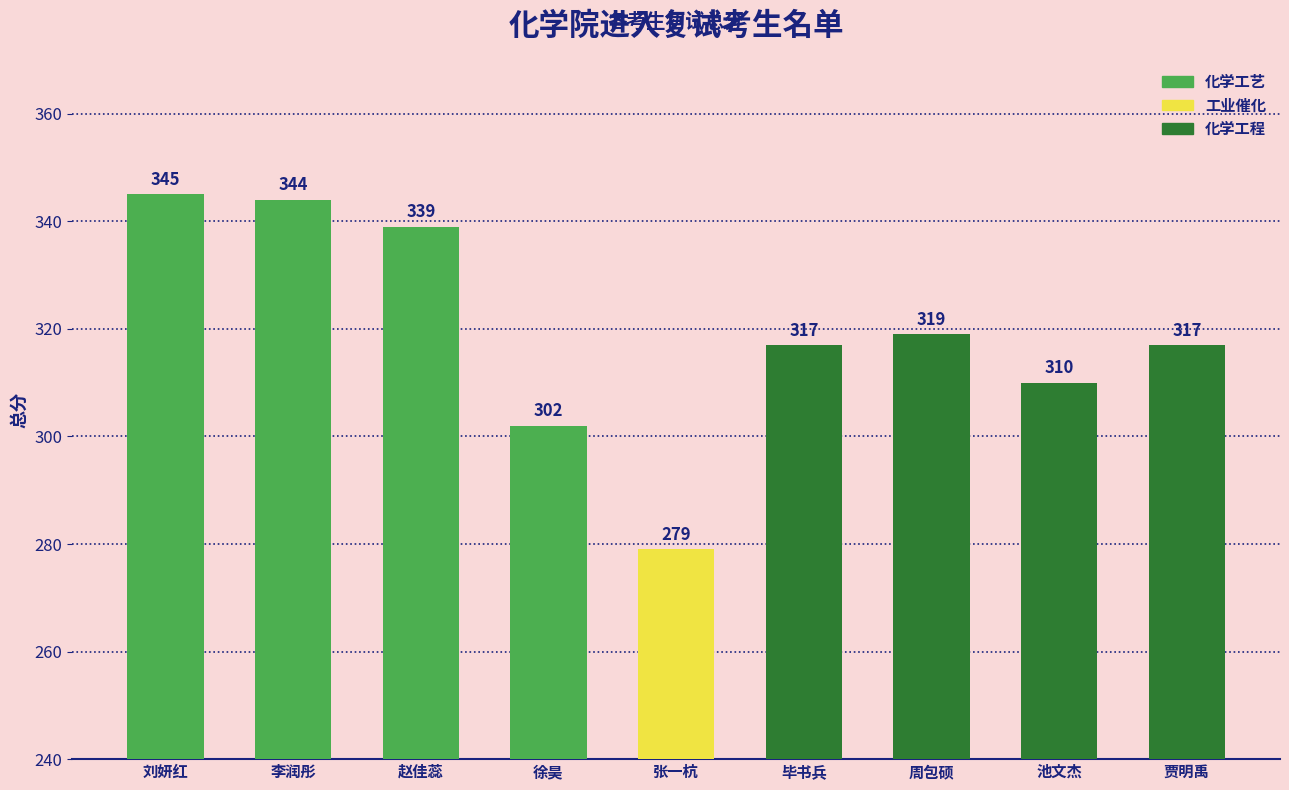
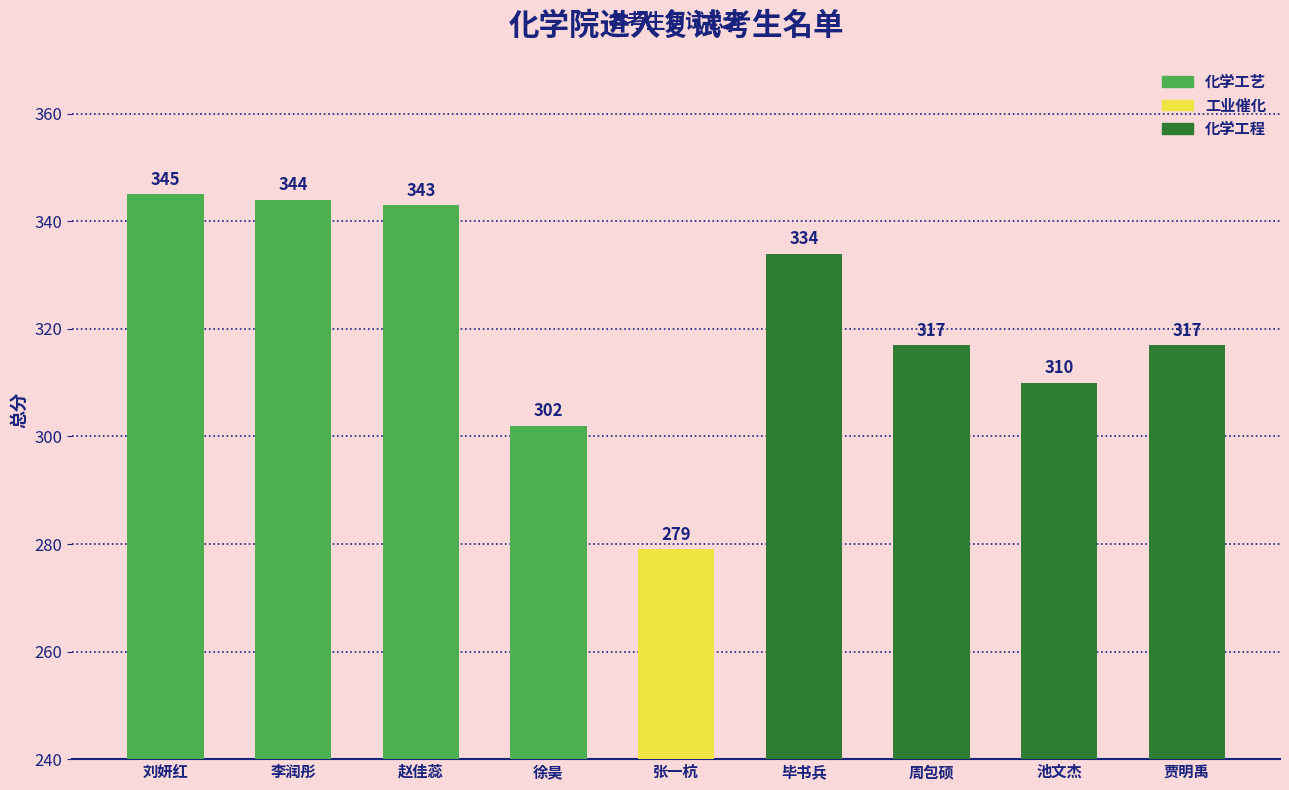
赵佳蕊: 339 -> 343
毕书兵: 317 -> 334
周包硕: 319 -> 317
